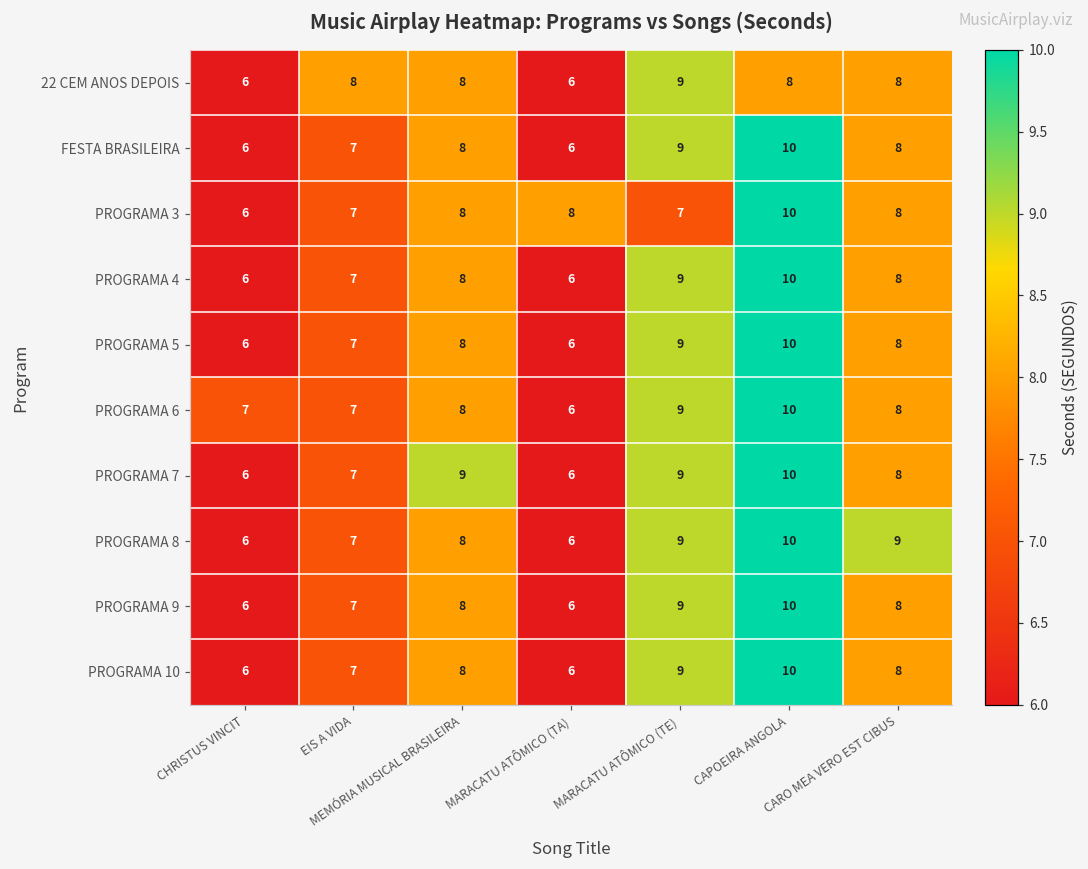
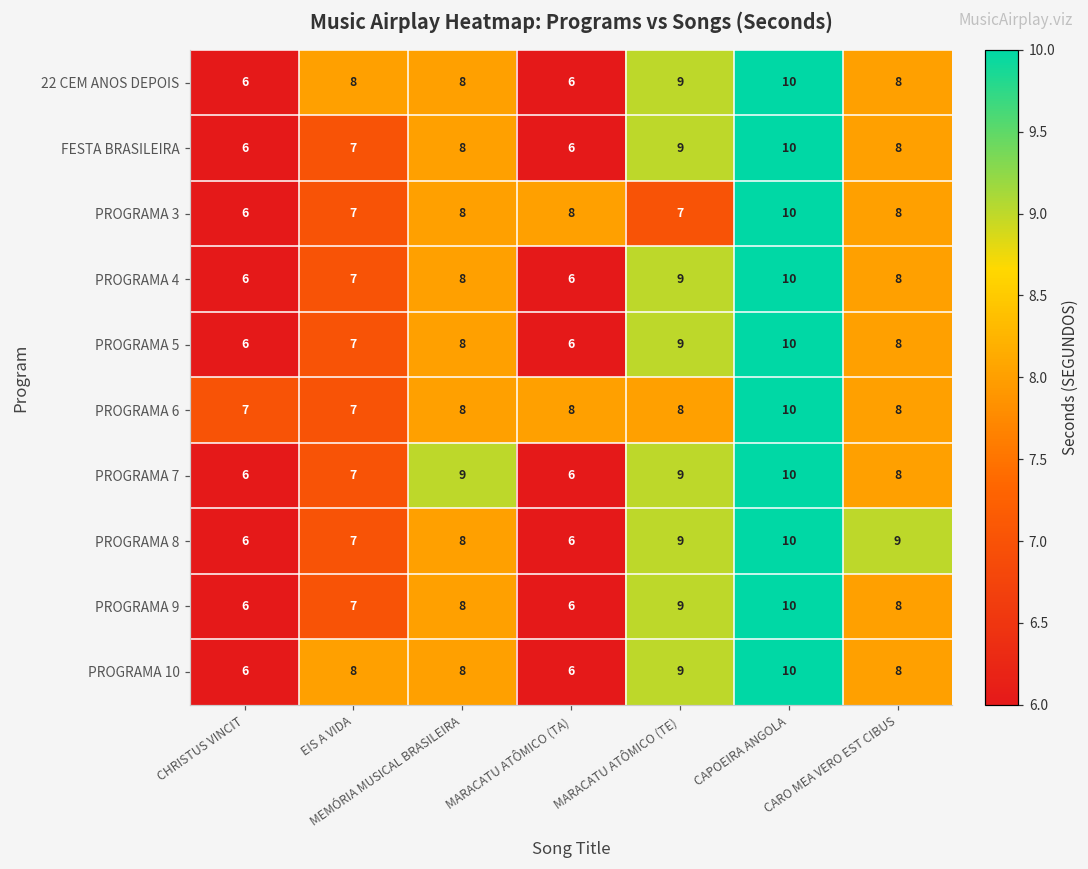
22 CEM ANOS DEPOIS, CAPOEIRA ANGOLA: 8 -> 10
PROGRAMA 6, MARACATU ATÔMICO (TA): 6 -> 8
PROGRAMA 6, MARACATU ATÔMICO (TE): 9 -> 8
PROGRAMA 10, EIS A VIDA: 7 -> 8
